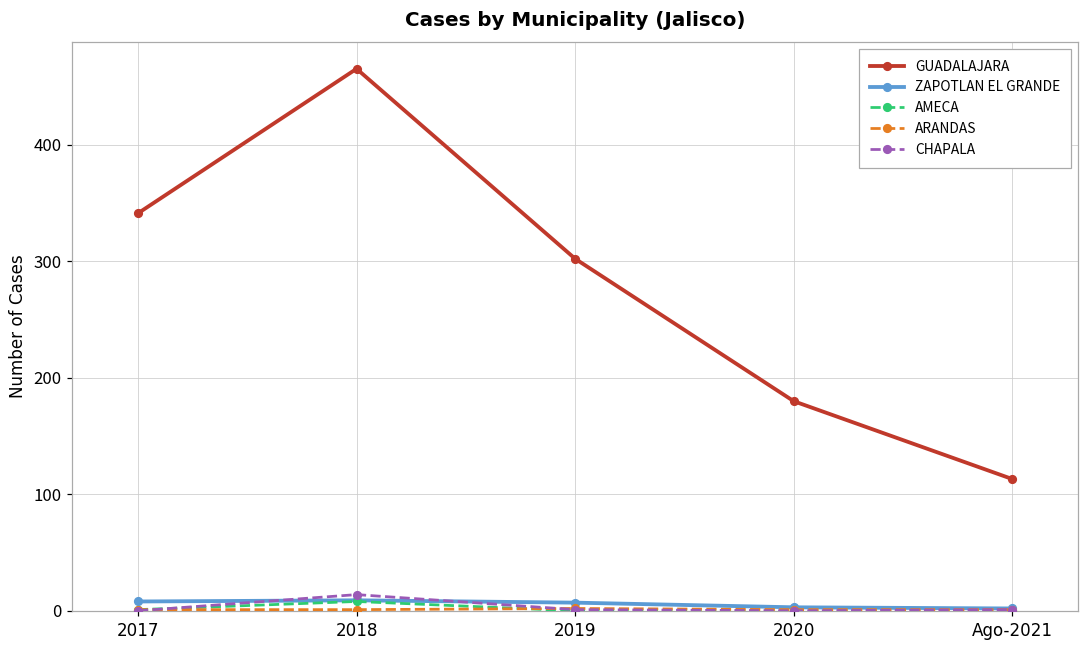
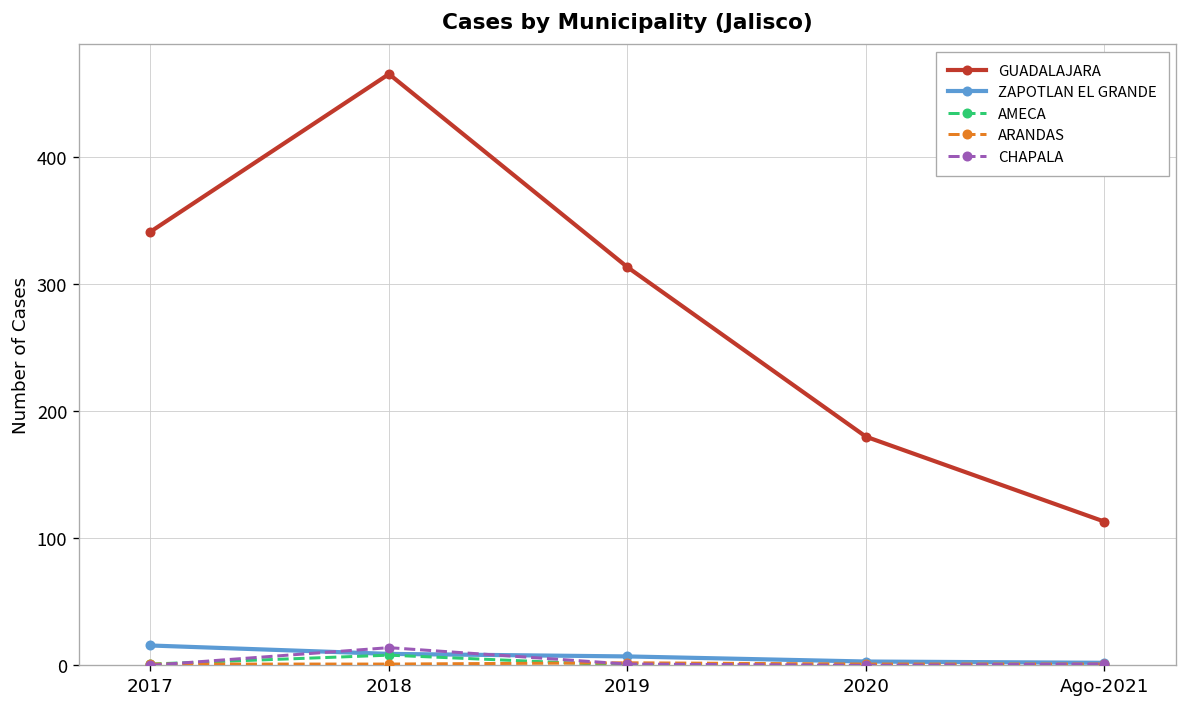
ZAPOTLAN EL GRANDE, 2017: 8 -> 16
GUADALAJARA, 2019: 302 -> 313
